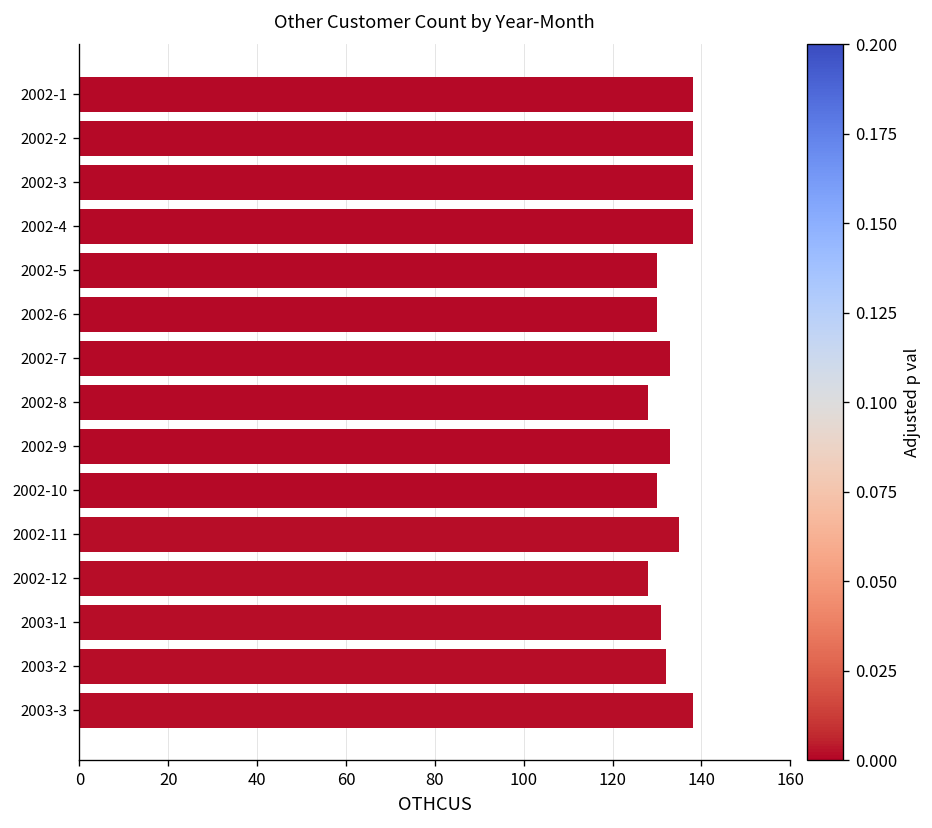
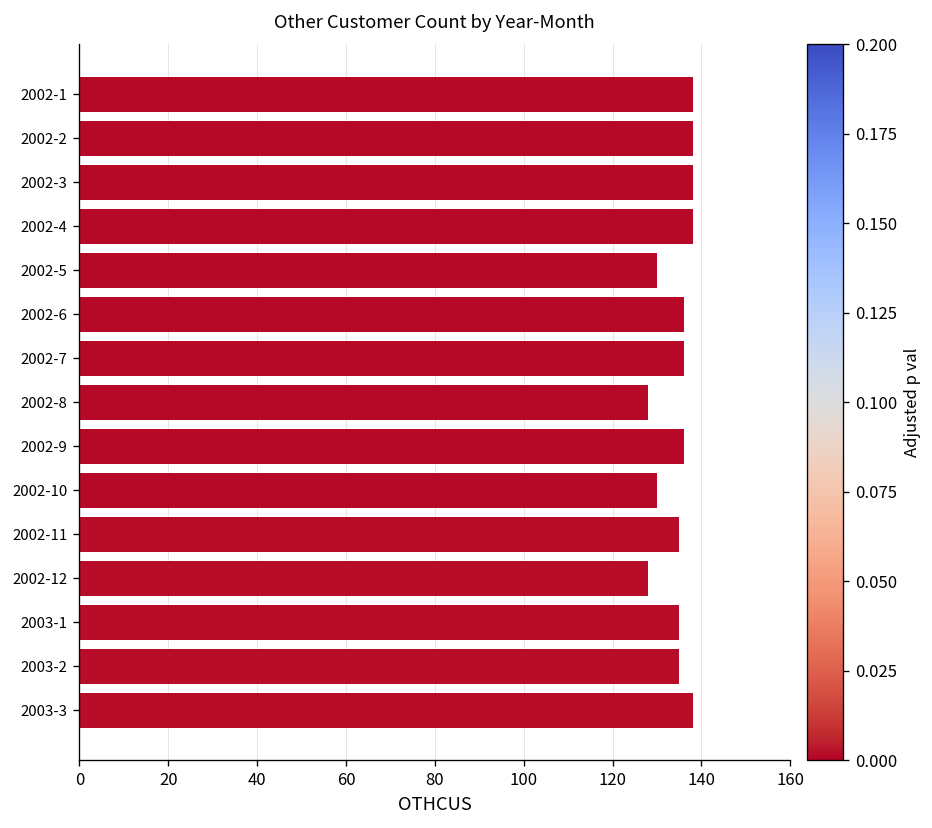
2002-6: 130 -> 136
2002-7: 133 -> 136
2002-9: 133 -> 136
2003-1: 131 -> 135
2003-2: 132 -> 135
